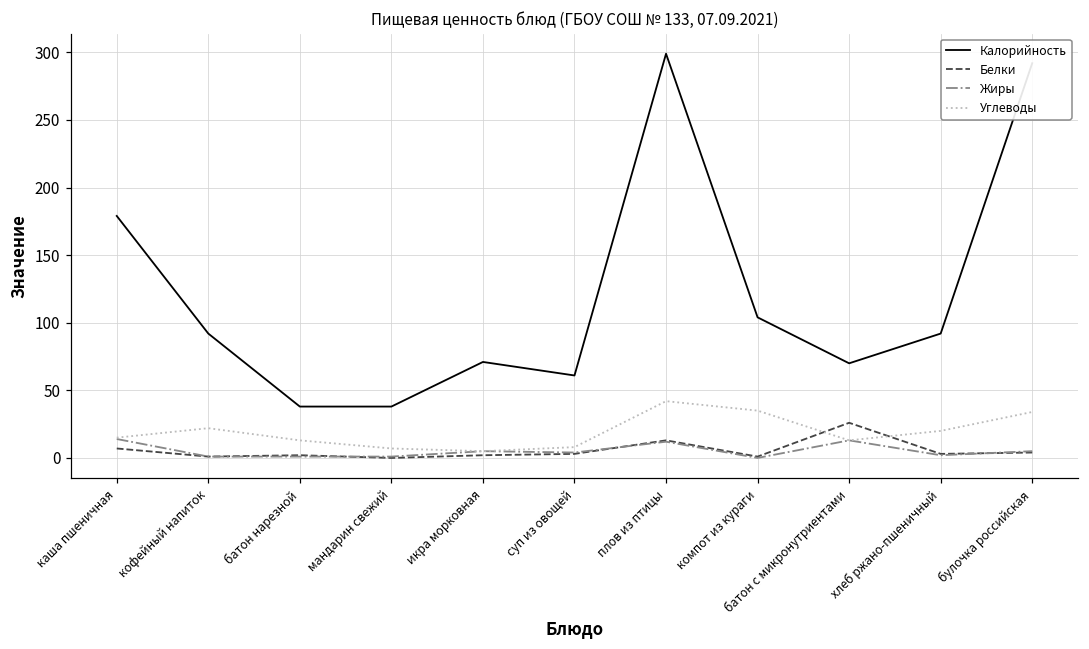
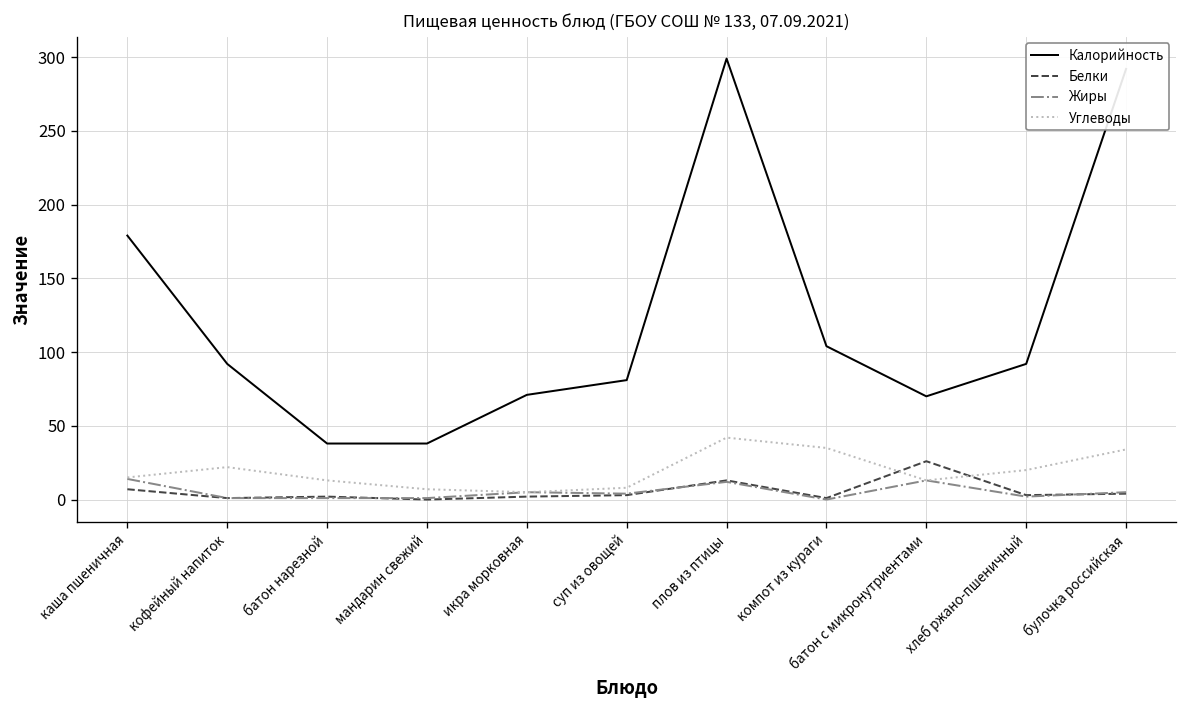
Калорийность, суп из овощей: 61 -> 81
